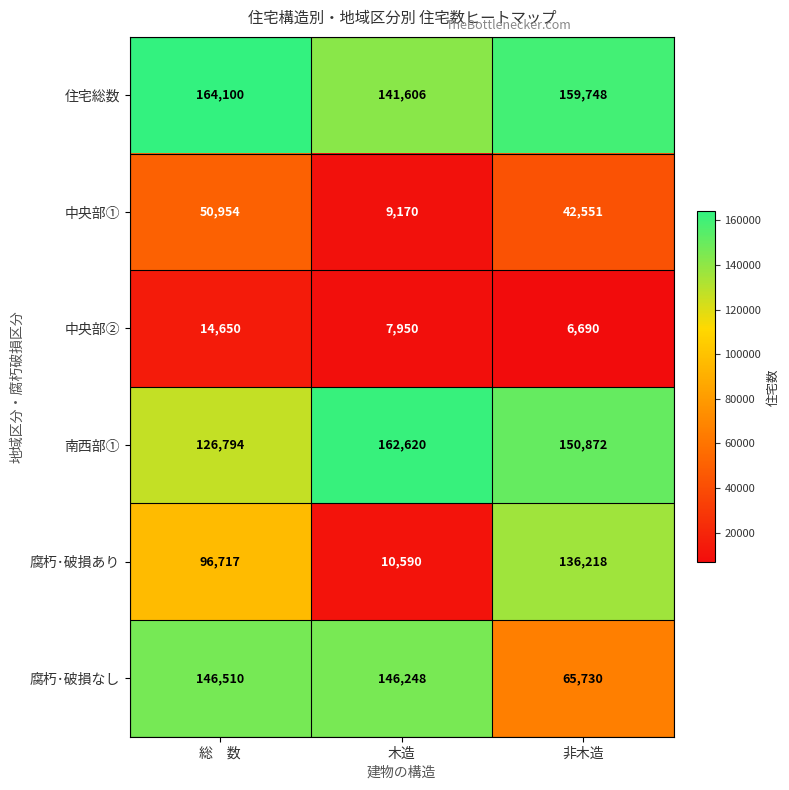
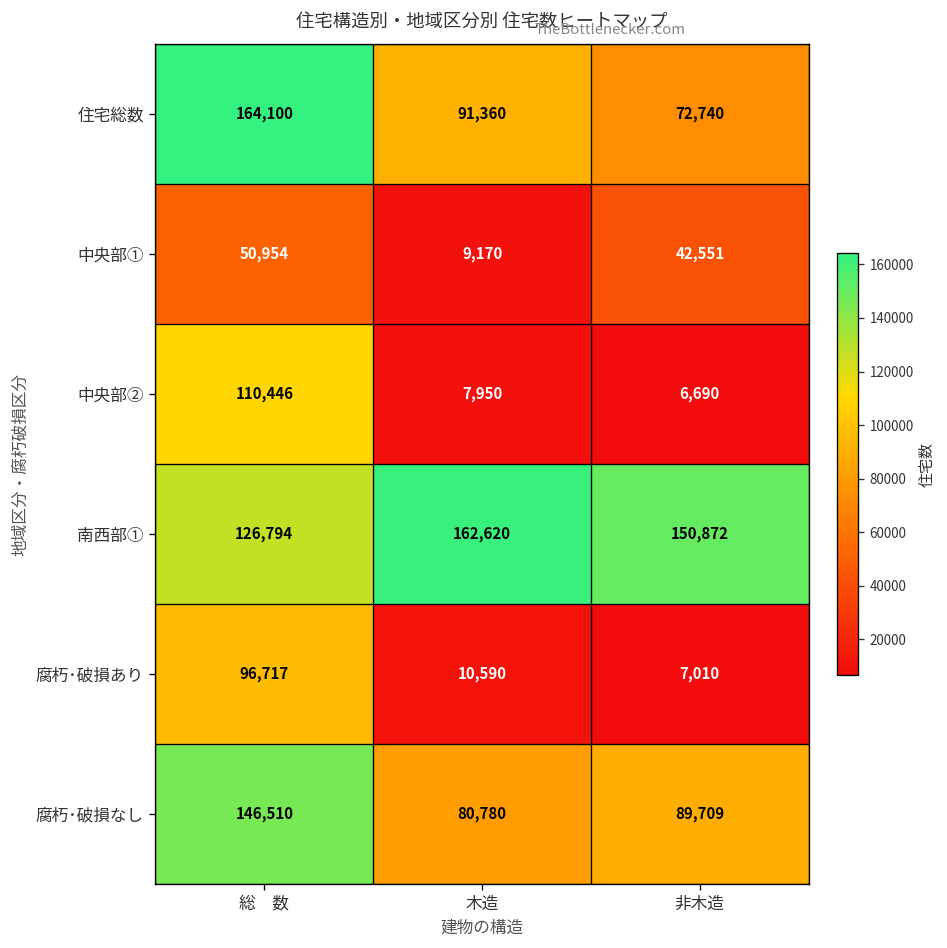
住宅総数, 木造: 141,606 -> 91,360
住宅総数, 非木造: 159,748 -> 72,740
中央部②, 総 数: 14,650 -> 110,446
腐朽･破損あり, 非木造: 136,218 -> 7,010
腐朽･破損なし, 木造: 146,248 -> 80,780
腐朽･破損なし, 非木造: 65,730 -> 89,709
